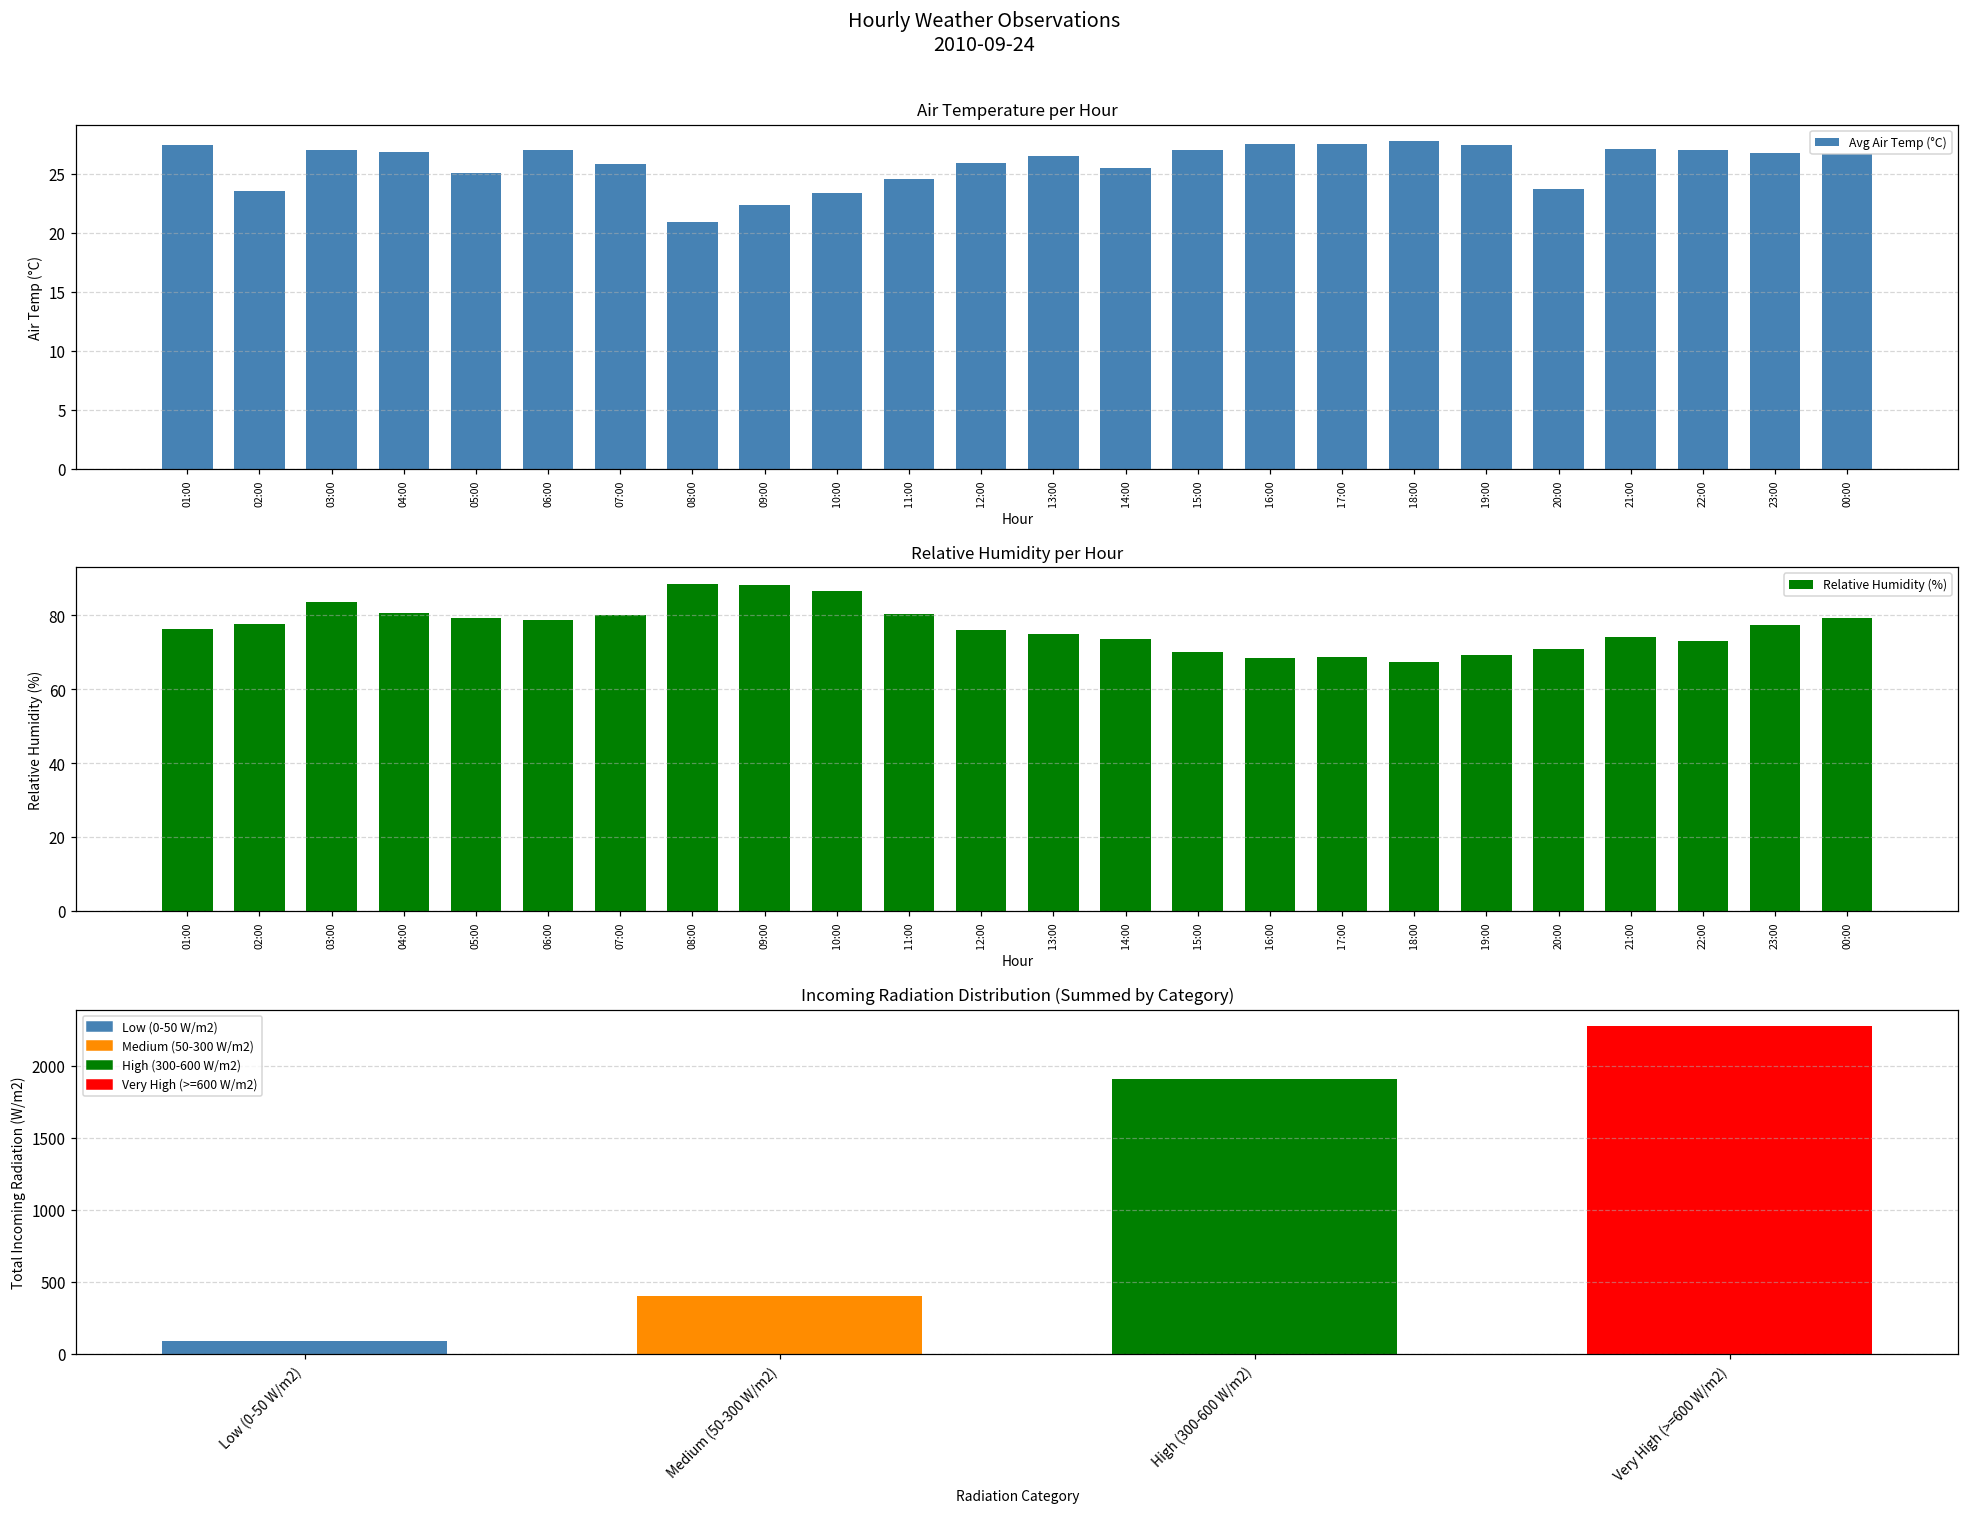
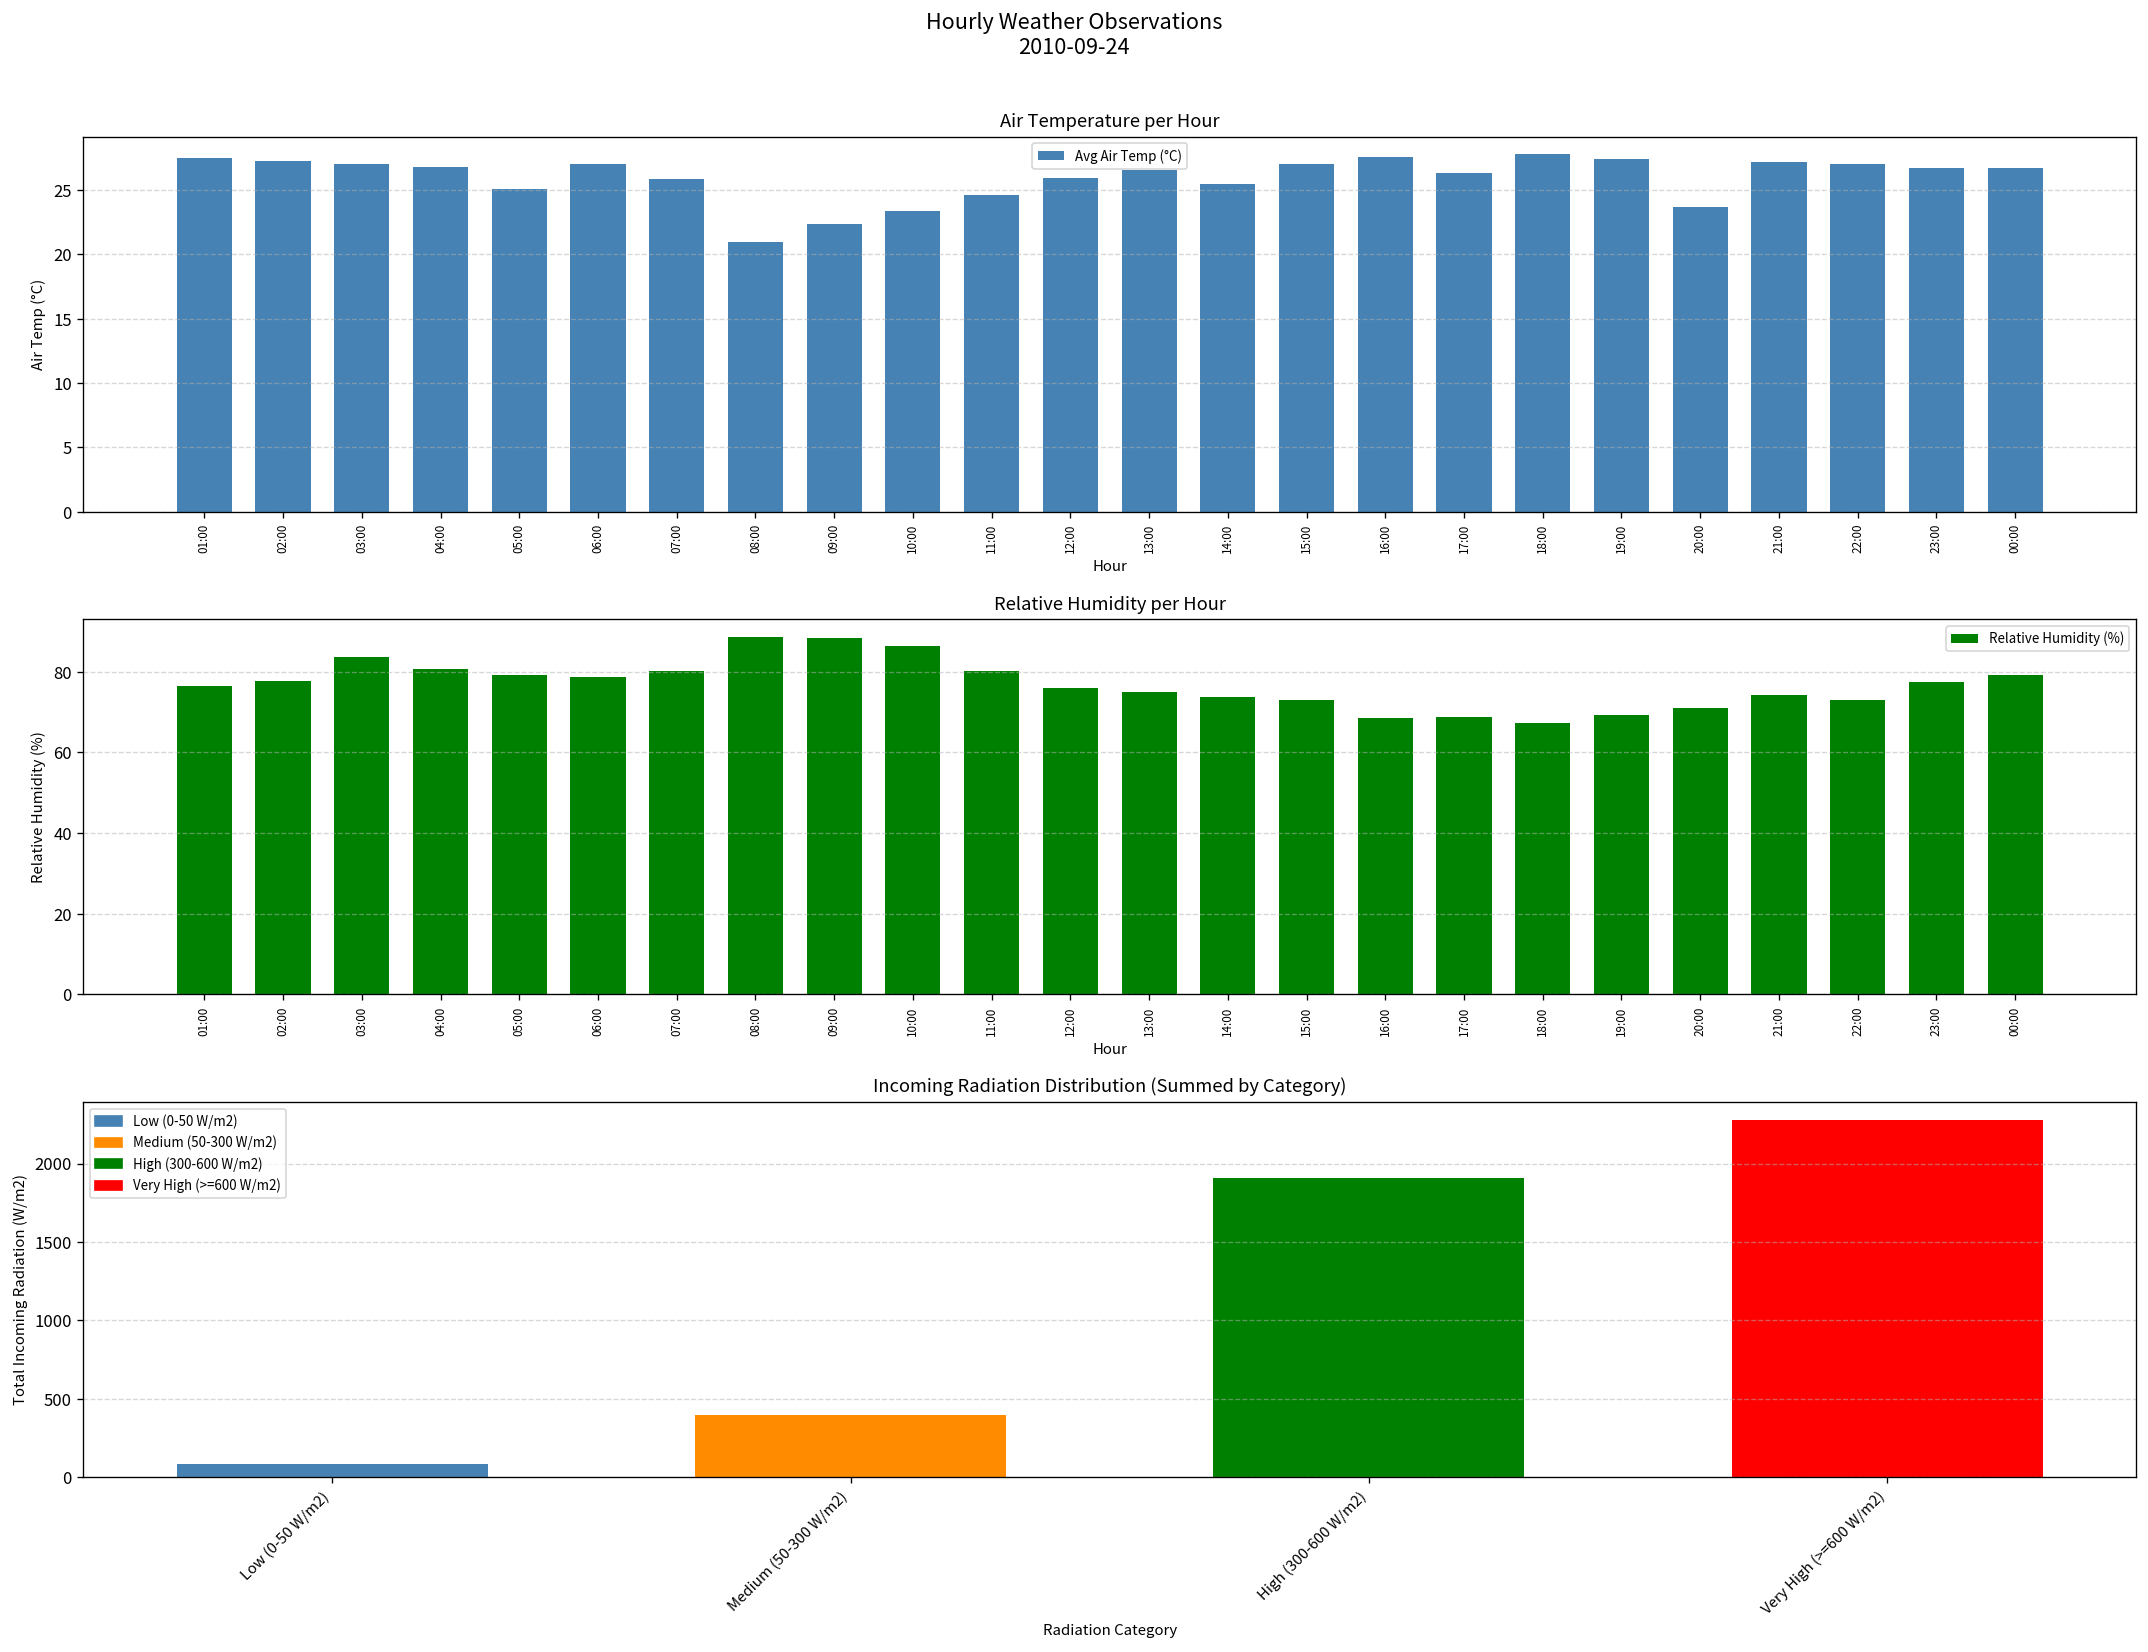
Air Temperature per Hour, 02:00: 23.6 -> 27.3
Air Temperature per Hour, 17:00: 27.6 -> 26.3
Relative Humidity per Hour, 15:00: 70 -> 73
